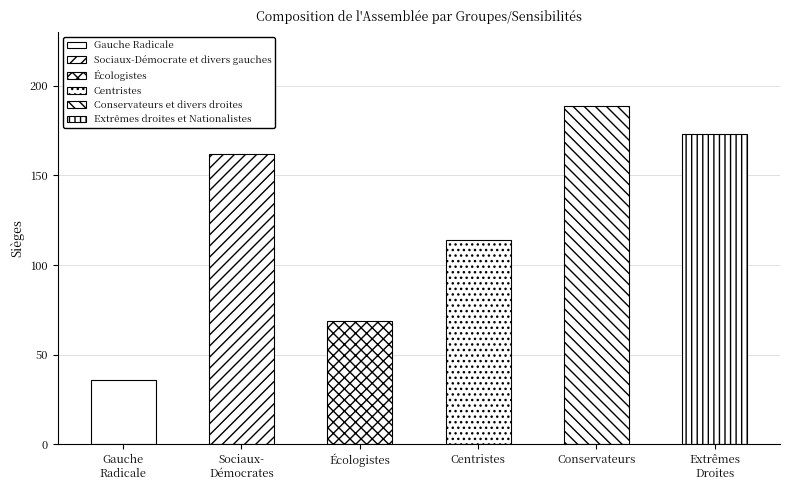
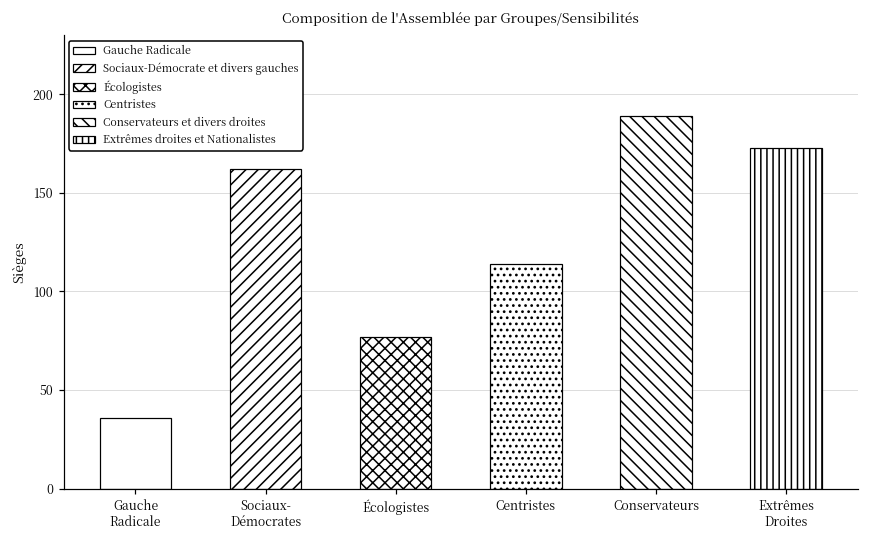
Écologistes: 69 -> 77
